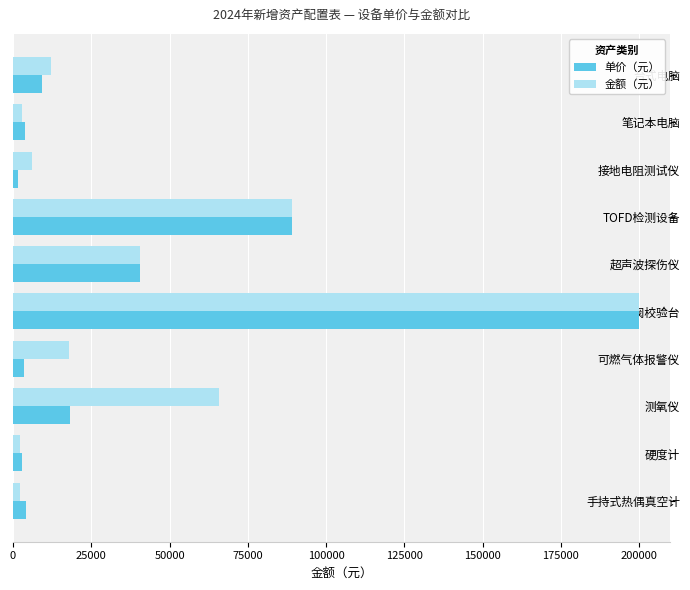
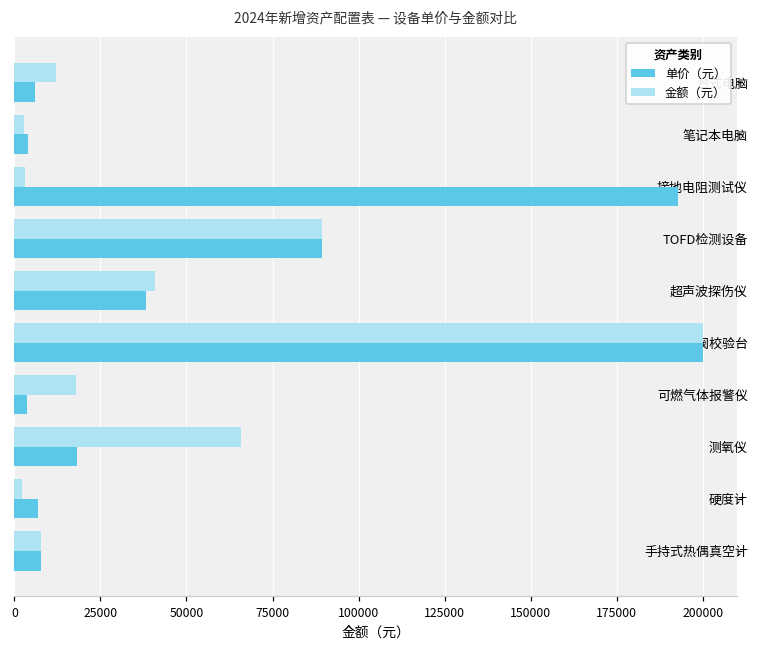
单价（元）, 台式电脑: 9000 -> 6000
金额（元）, 接地电阻测试仪: 6000 -> 3000
单价（元）, 接地电阻测试仪: 2000 -> 193000
单价（元）, 超声波探伤仪: 41000 -> 38000
单价（元）, 硬度计: 3000 -> 7000
金额（元）, 手持式热偶真空计: 2000 -> 8000
单价（元）, 手持式热偶真空计: 4000 -> 8000
